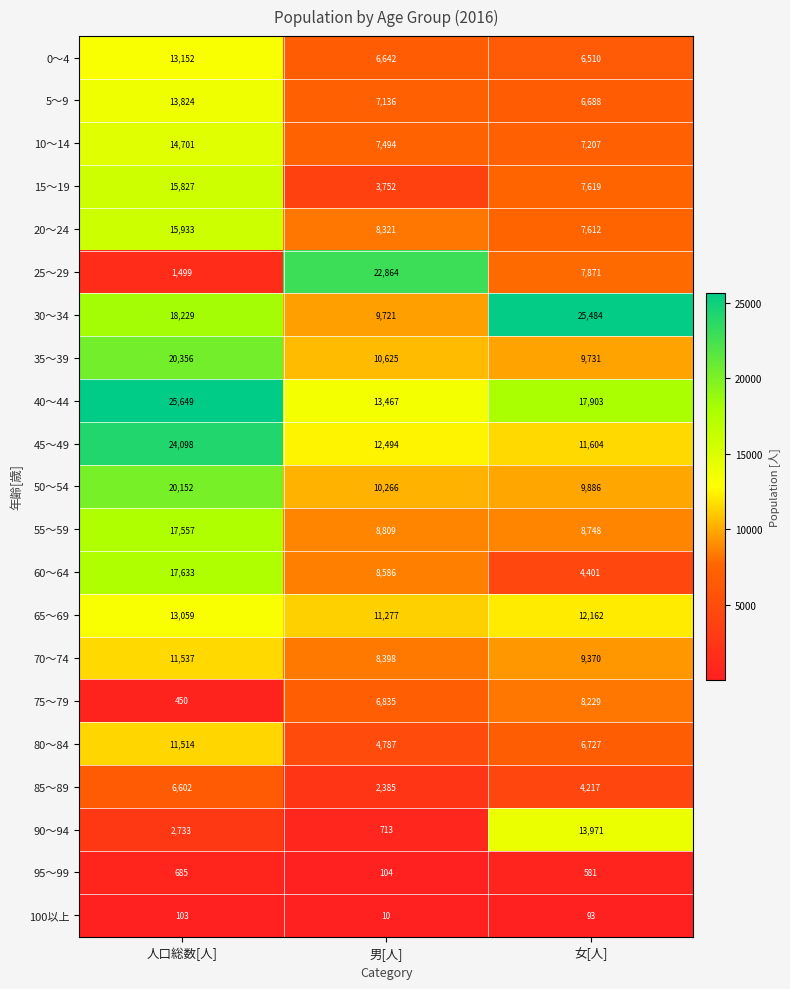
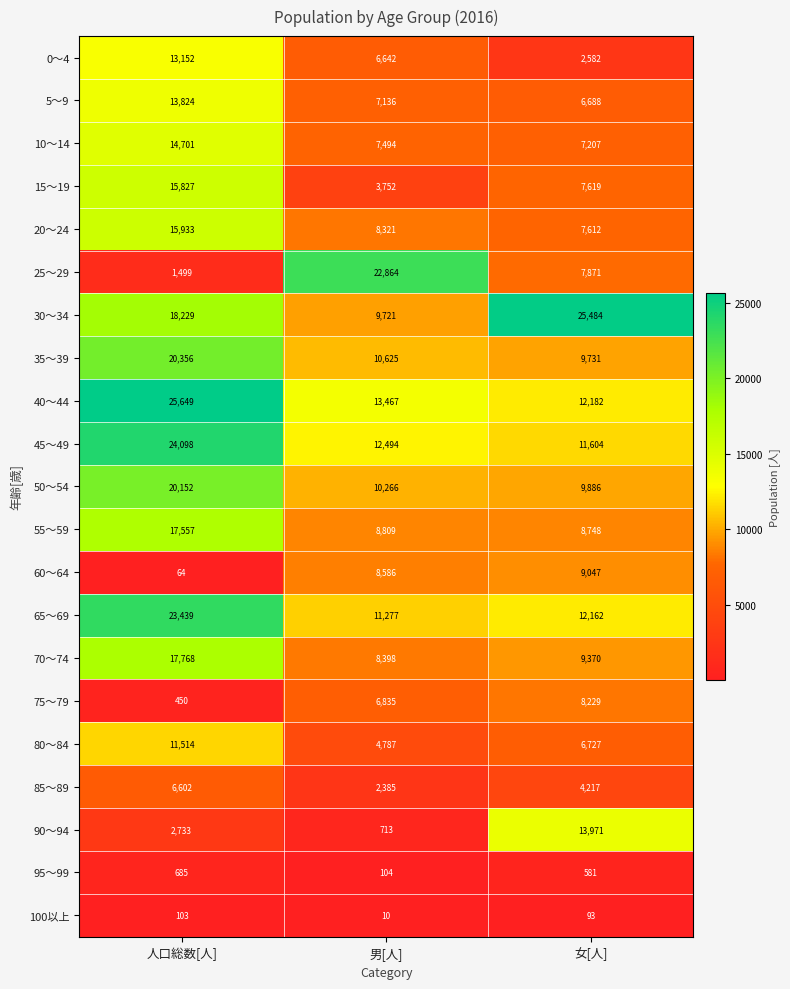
0～4, 女[人]: 6,510 -> 2,582
40～44, 女[人]: 17,903 -> 12,182
60～64, 人口総数[人]: 17,633 -> 64
60～64, 女[人]: 4,401 -> 9,047
65～69, 人口総数[人]: 13,059 -> 23,439
70～74, 人口総数[人]: 11,537 -> 17,768
